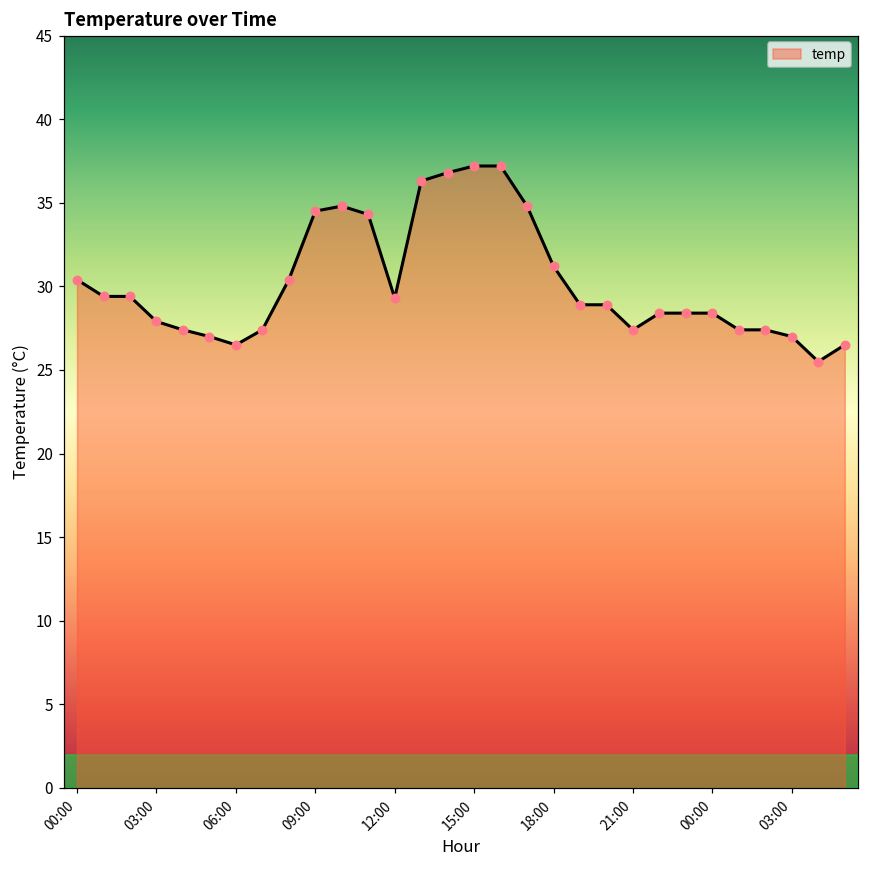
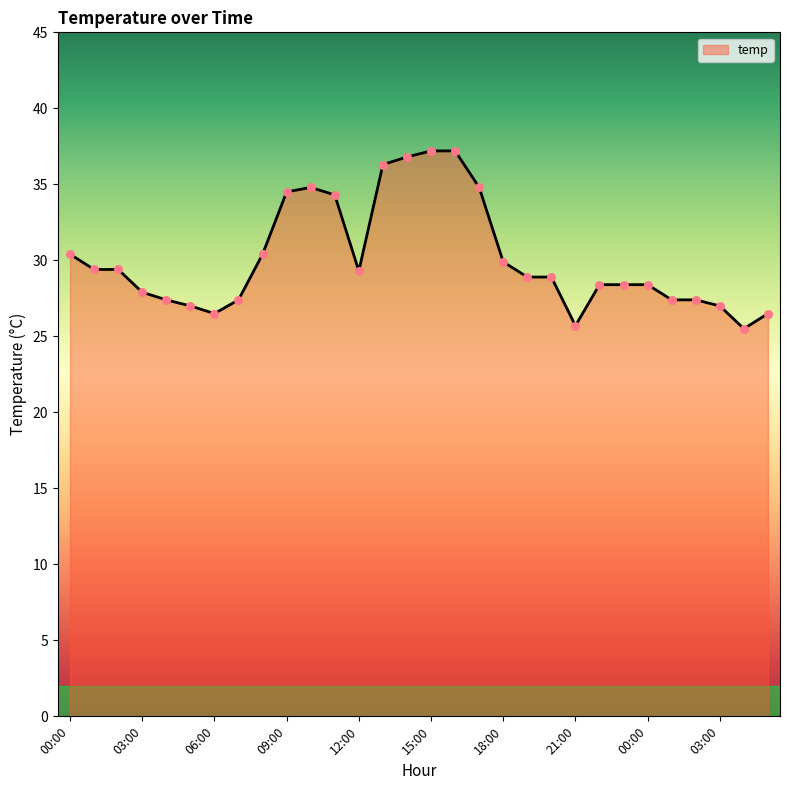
18:00: 31.2 -> 29.9
21:00: 27.4 -> 25.7
